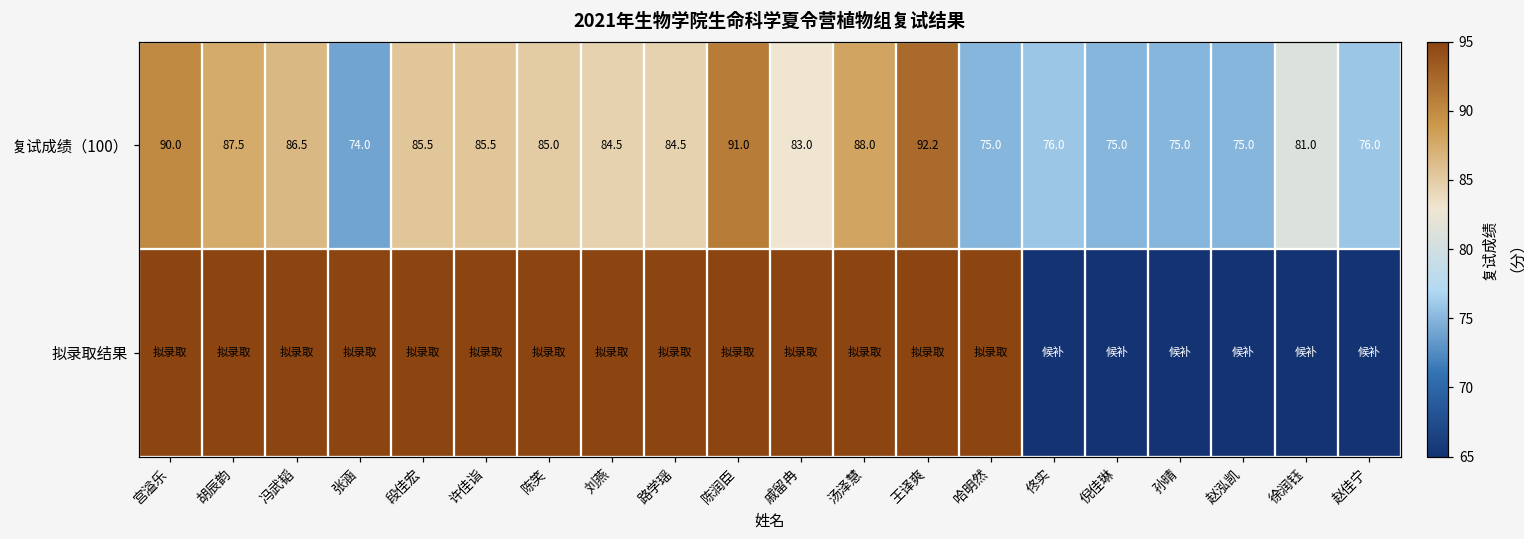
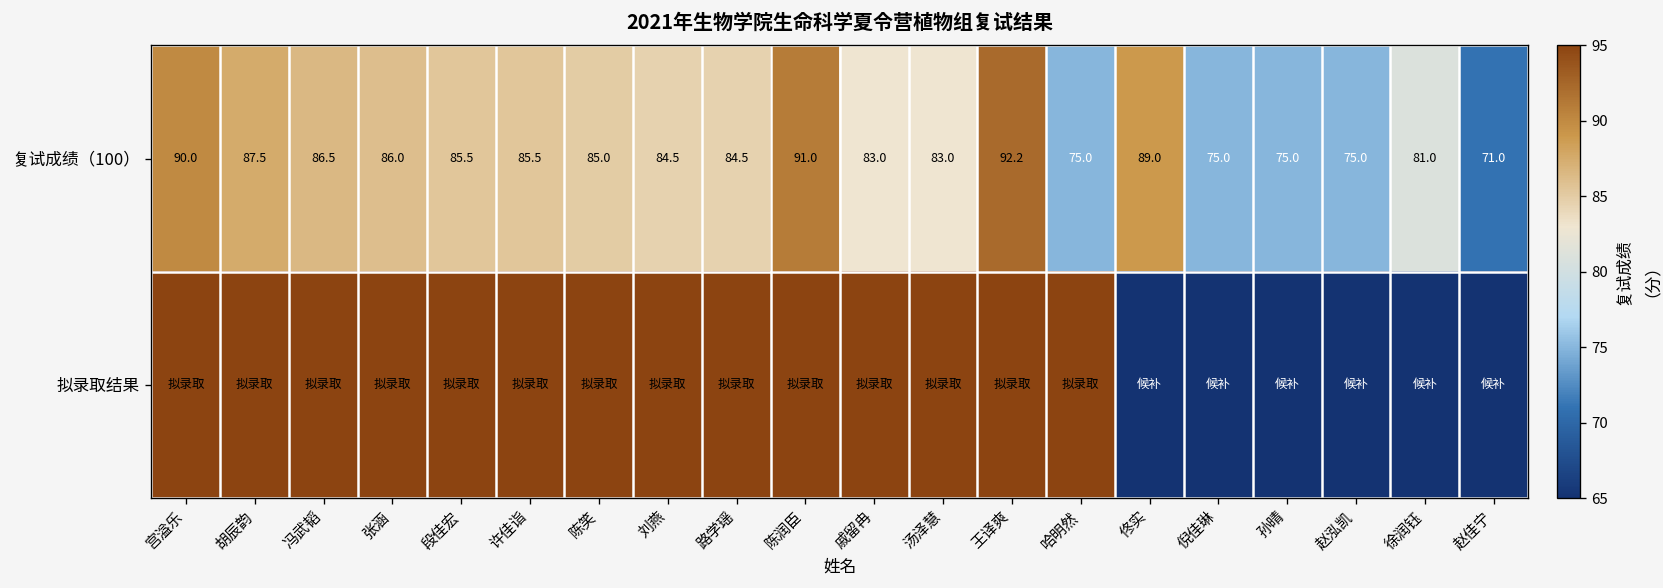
复试成绩（100）, 张涵: 74.0 -> 86.0
复试成绩（100）, 汤泽慧: 88.0 -> 83.0
复试成绩（100）, 佟实: 76.0 -> 89.0
复试成绩（100）, 赵佳宁: 76.0 -> 71.0
